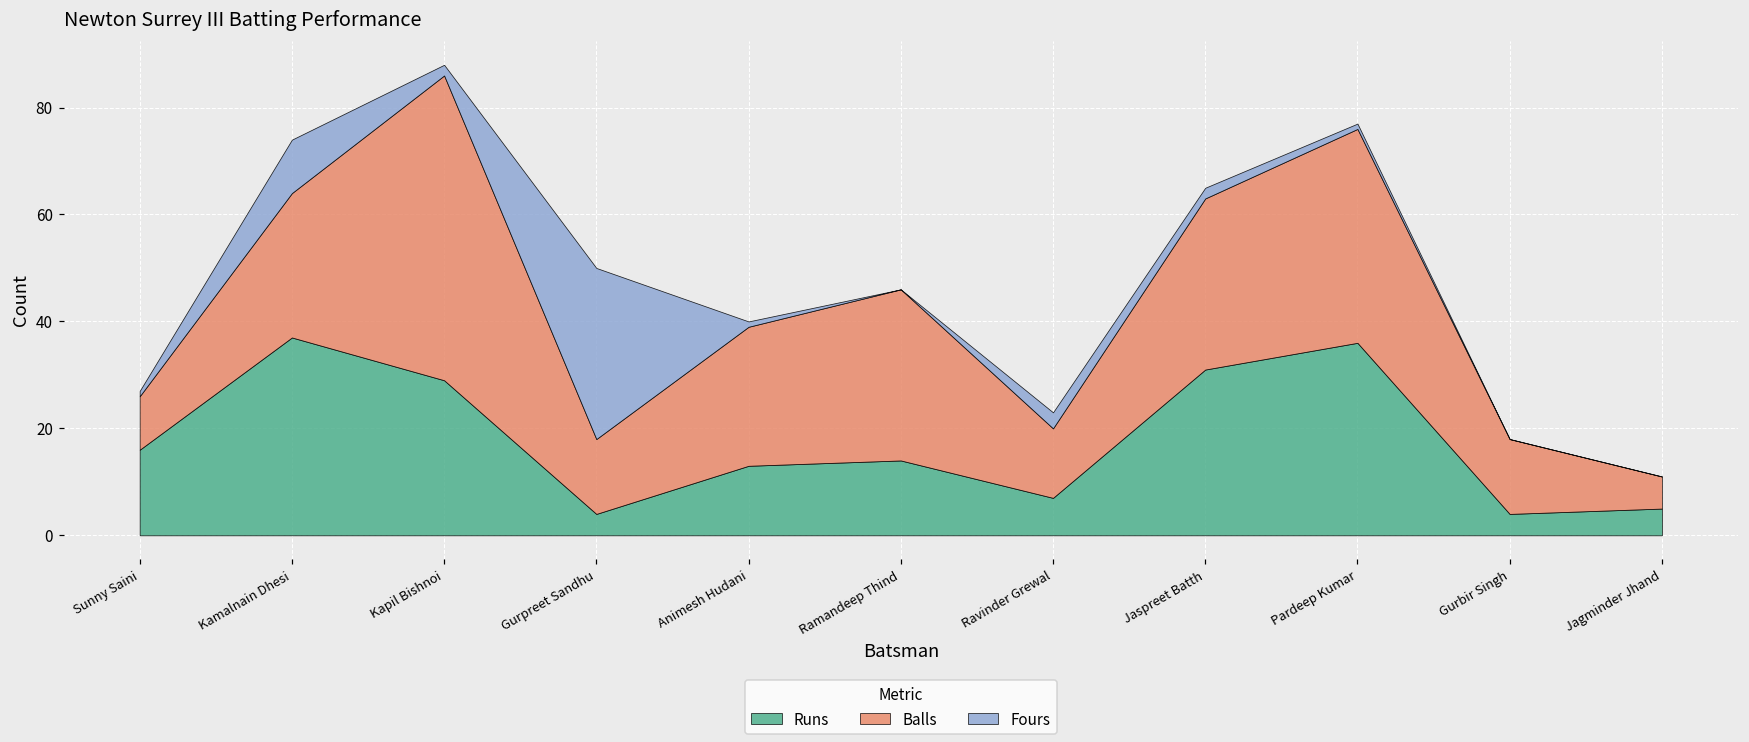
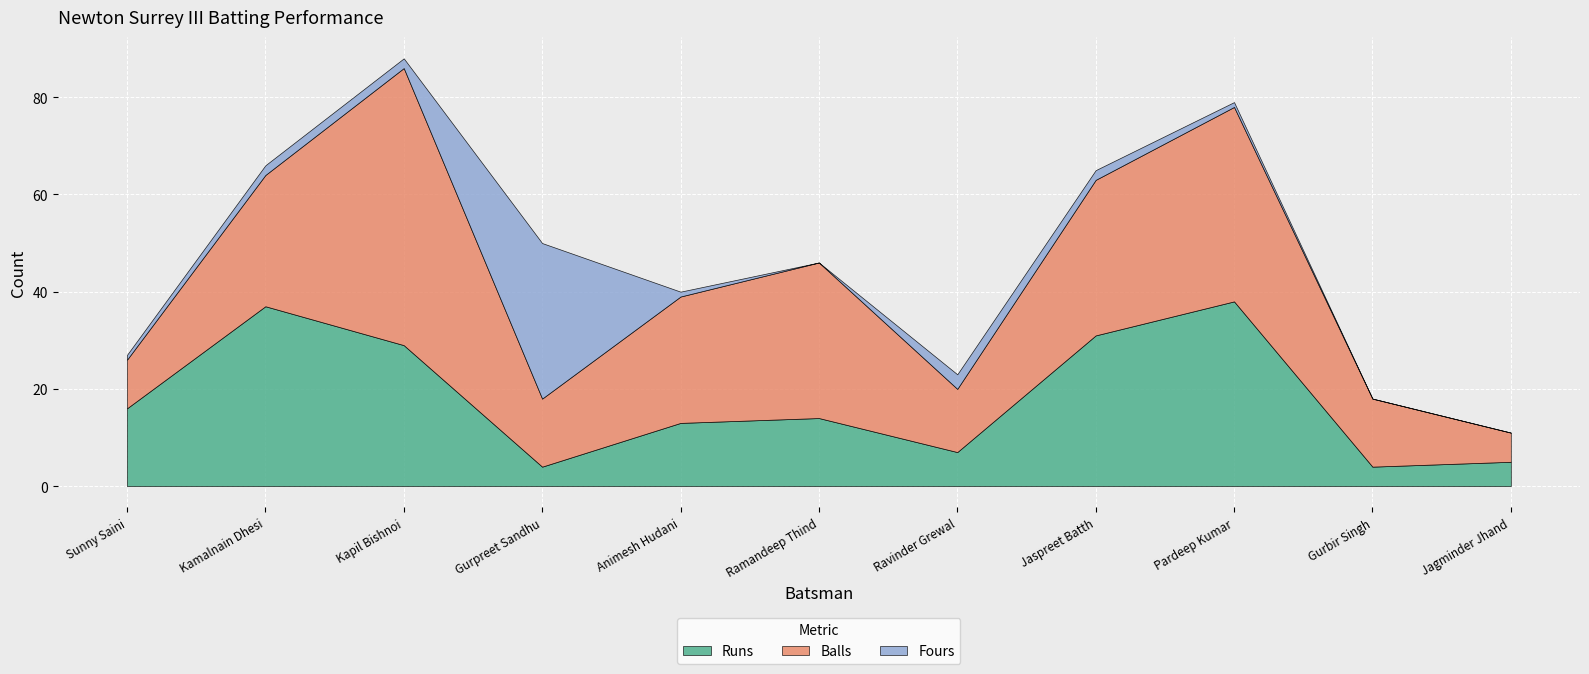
Fours, Kamalnain Dhesi: 10 -> 2
Runs, Pardeep Kumar: 36 -> 38
